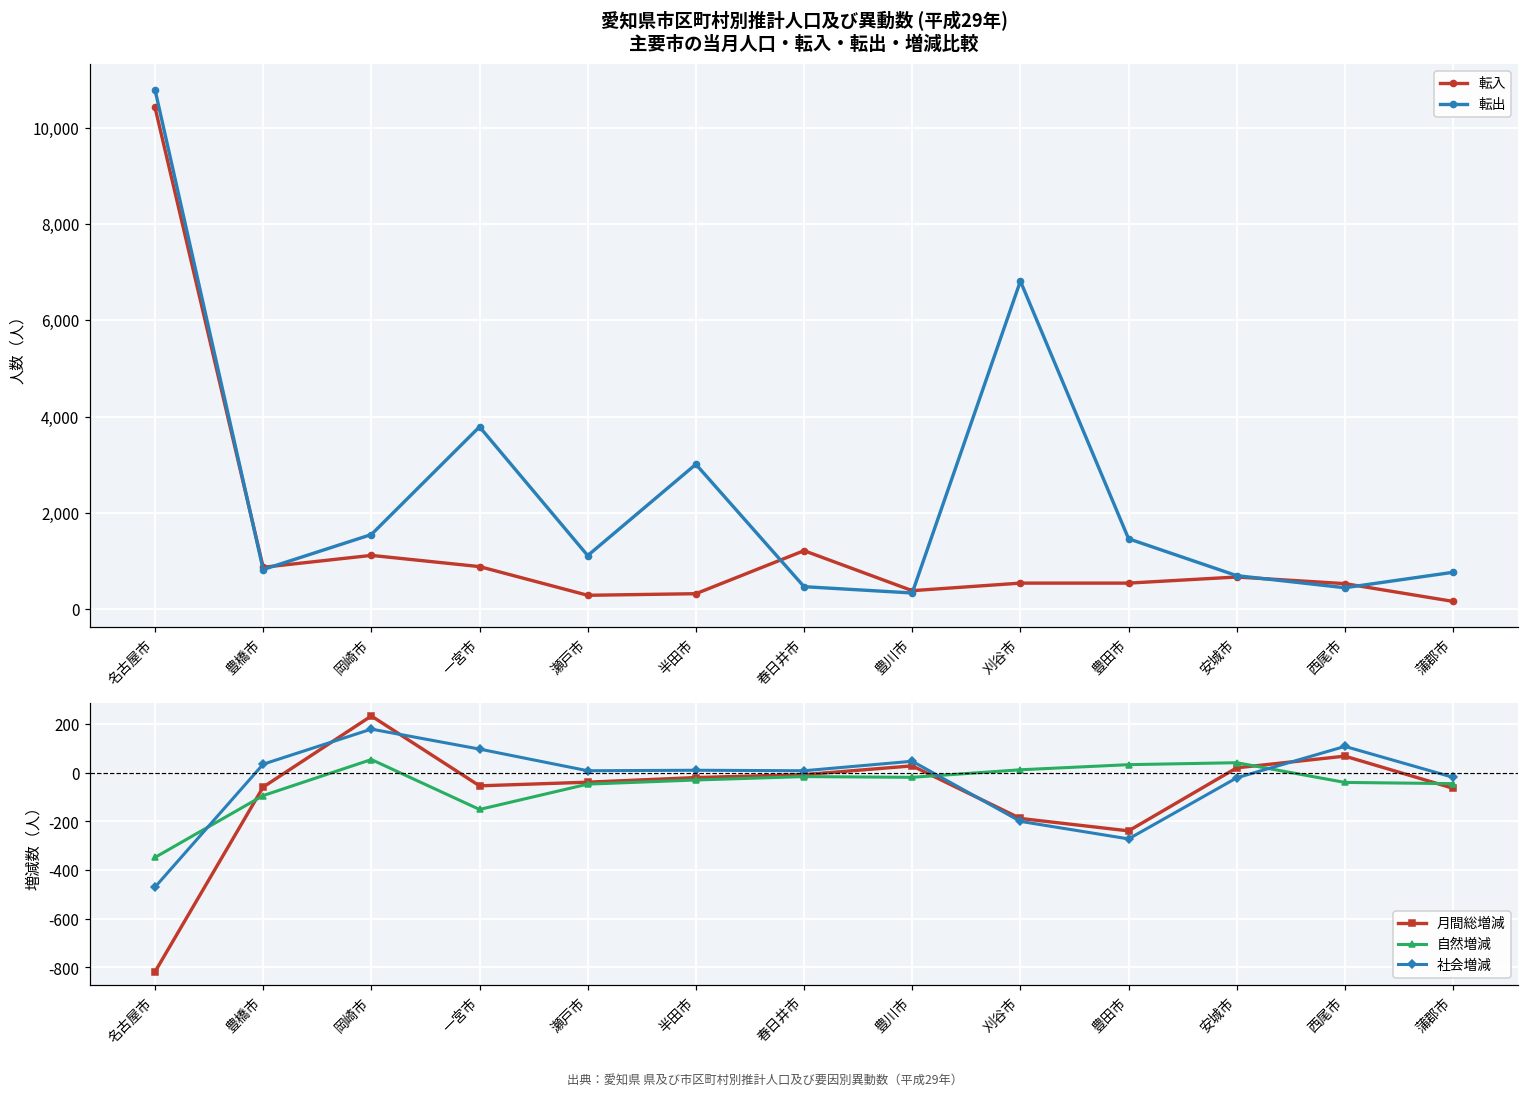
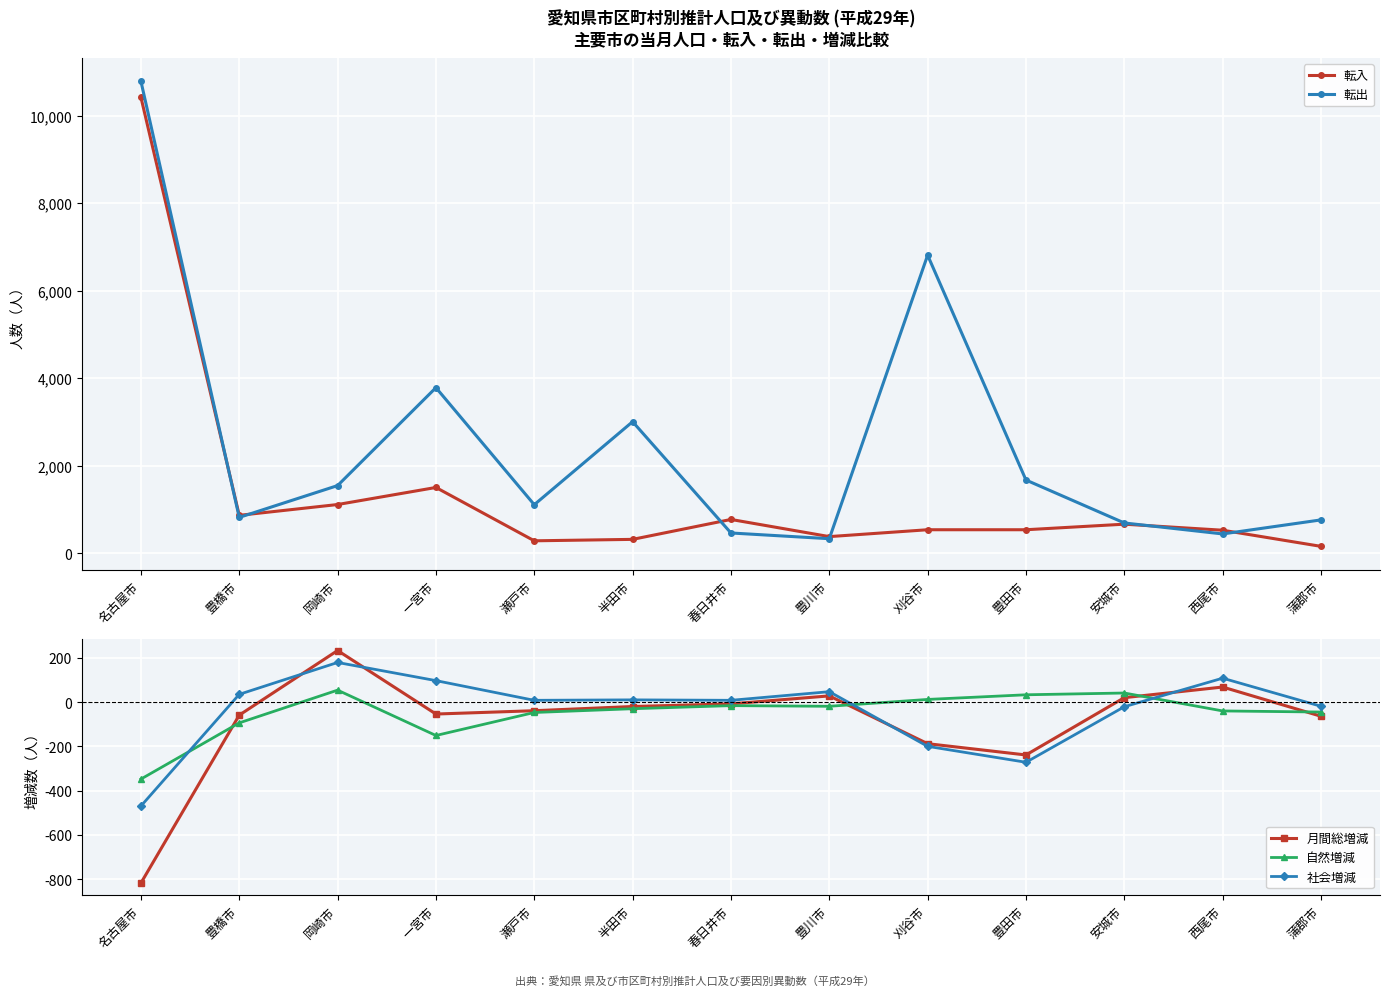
愛知県市区町村別推計人口及び異動数 (平成29年) 主要市の当月人口・転入・転出・増減比較, 転入, 一宮市: 900 -> 1,500
愛知県市区町村別推計人口及び異動数 (平成29年) 主要市の当月人口・転入・転出・増減比較, 転入, 春日井市: 1,200 -> 800
愛知県市区町村別推計人口及び異動数 (平成29年) 主要市の当月人口・転入・転出・増減比較, 転出, 豊田市: 1,500 -> 1,700
